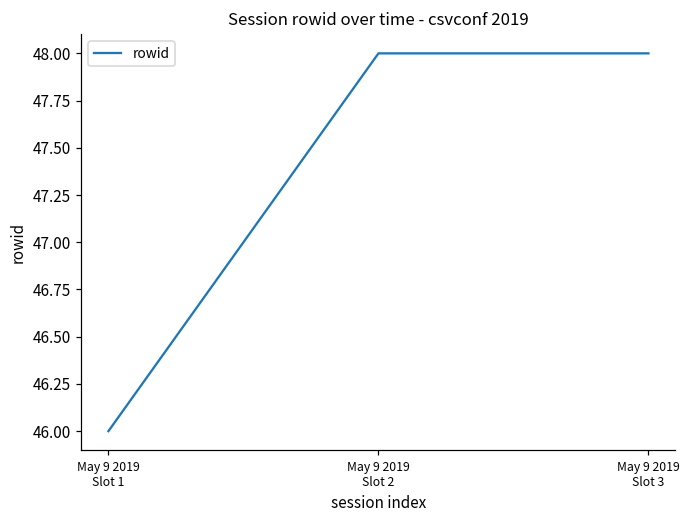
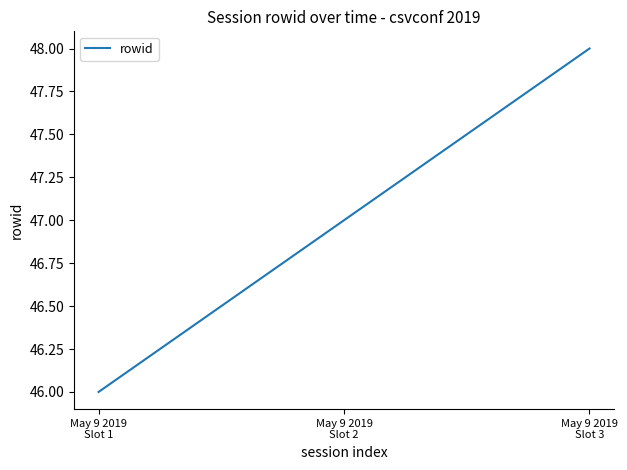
May 9 2019 Slot 2: 48 -> 47
